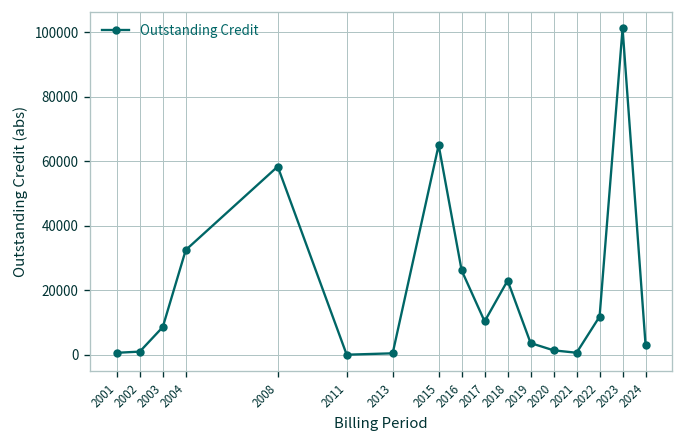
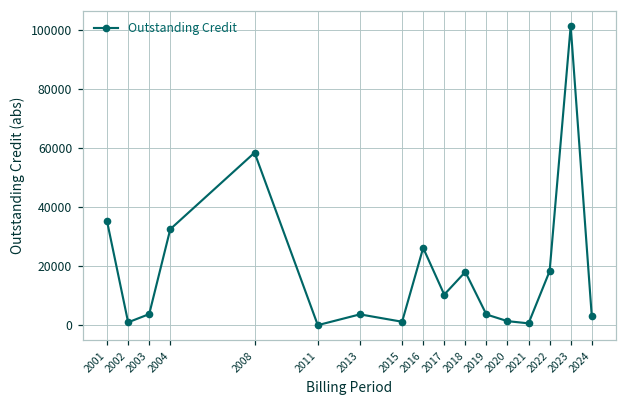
2001: 1000 -> 35000
2003: 9000 -> 4000
2013: 0 -> 4000
2015: 65000 -> 1000
2018: 23000 -> 18000
2022: 12000 -> 18000
